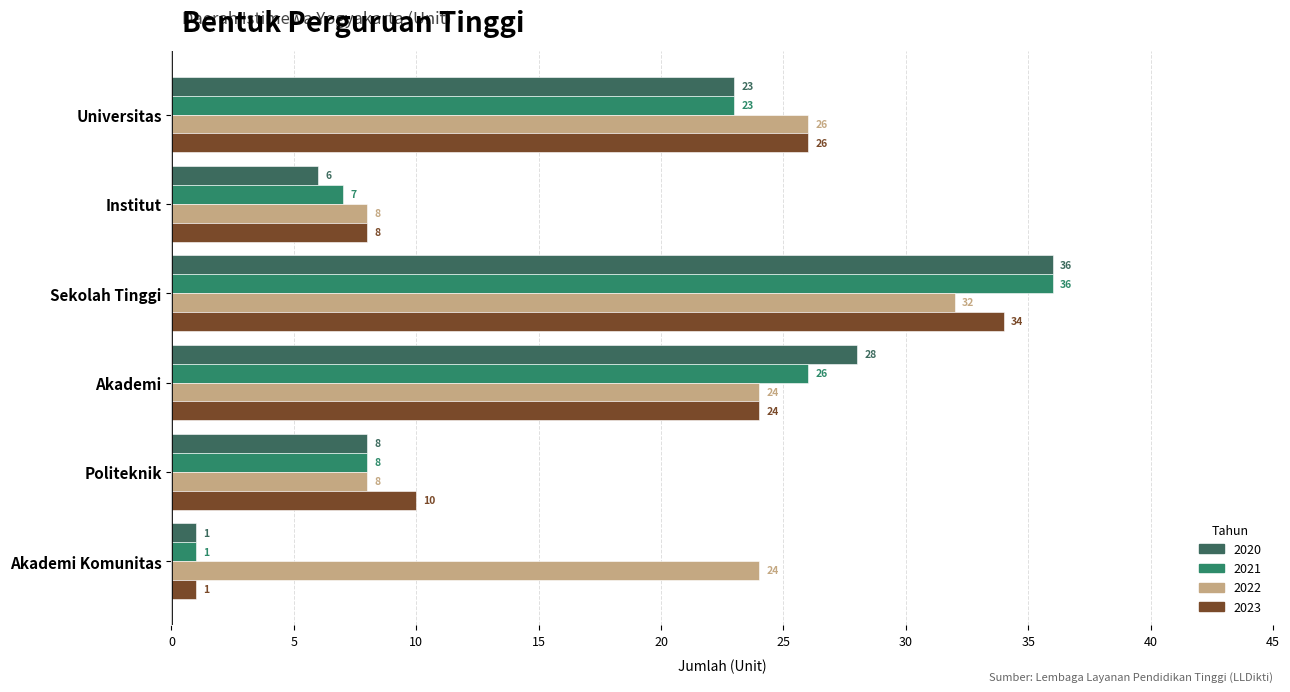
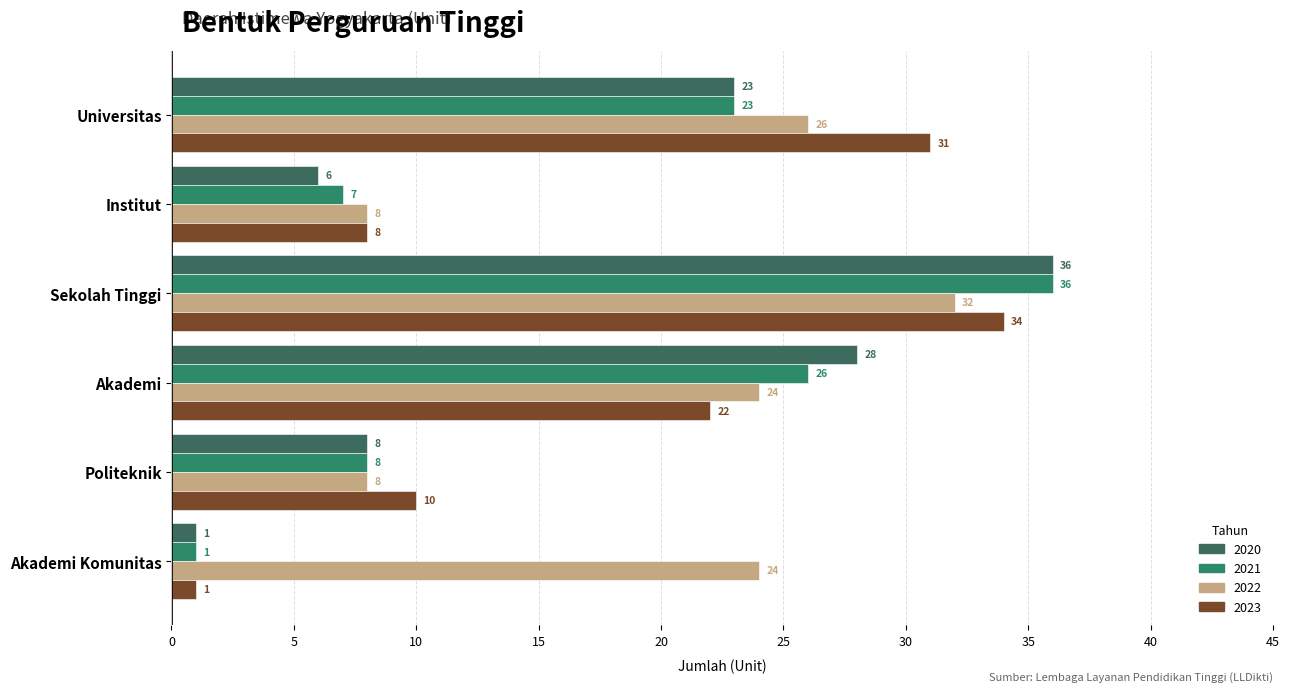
2023, Universitas: 26 -> 31
2023, Akademi: 24 -> 22
